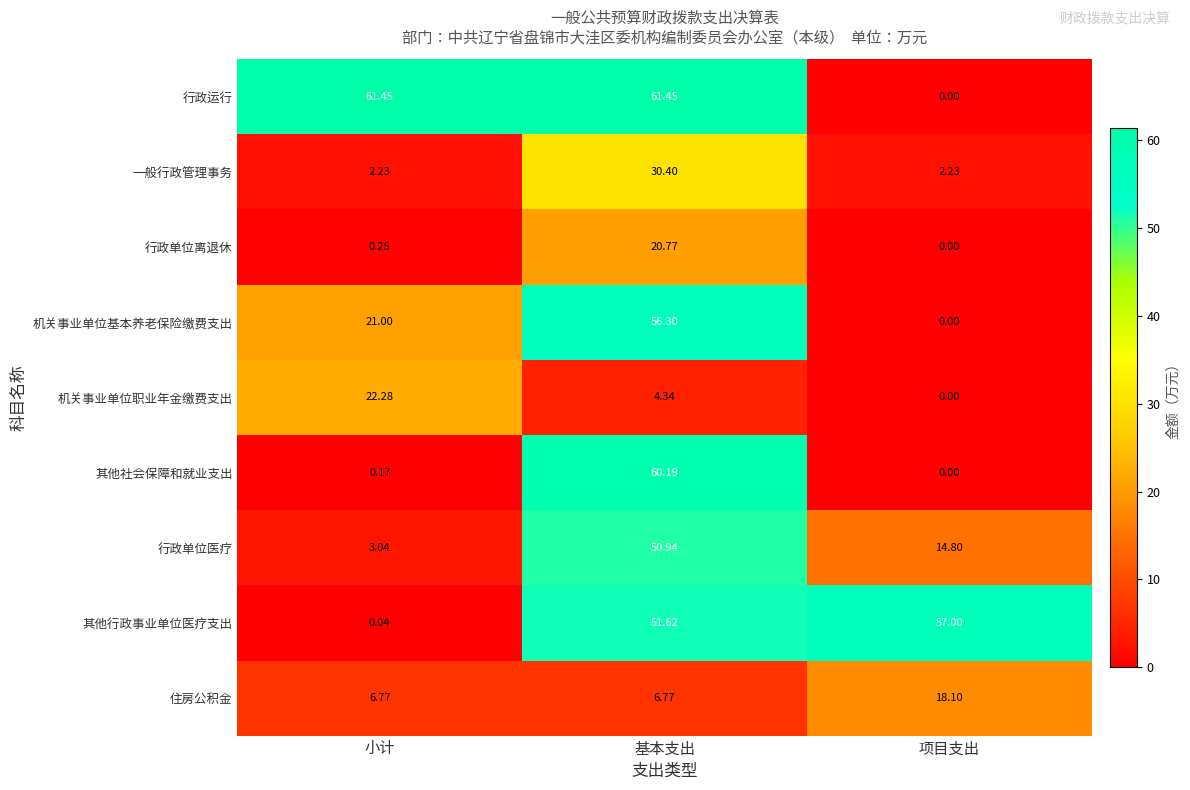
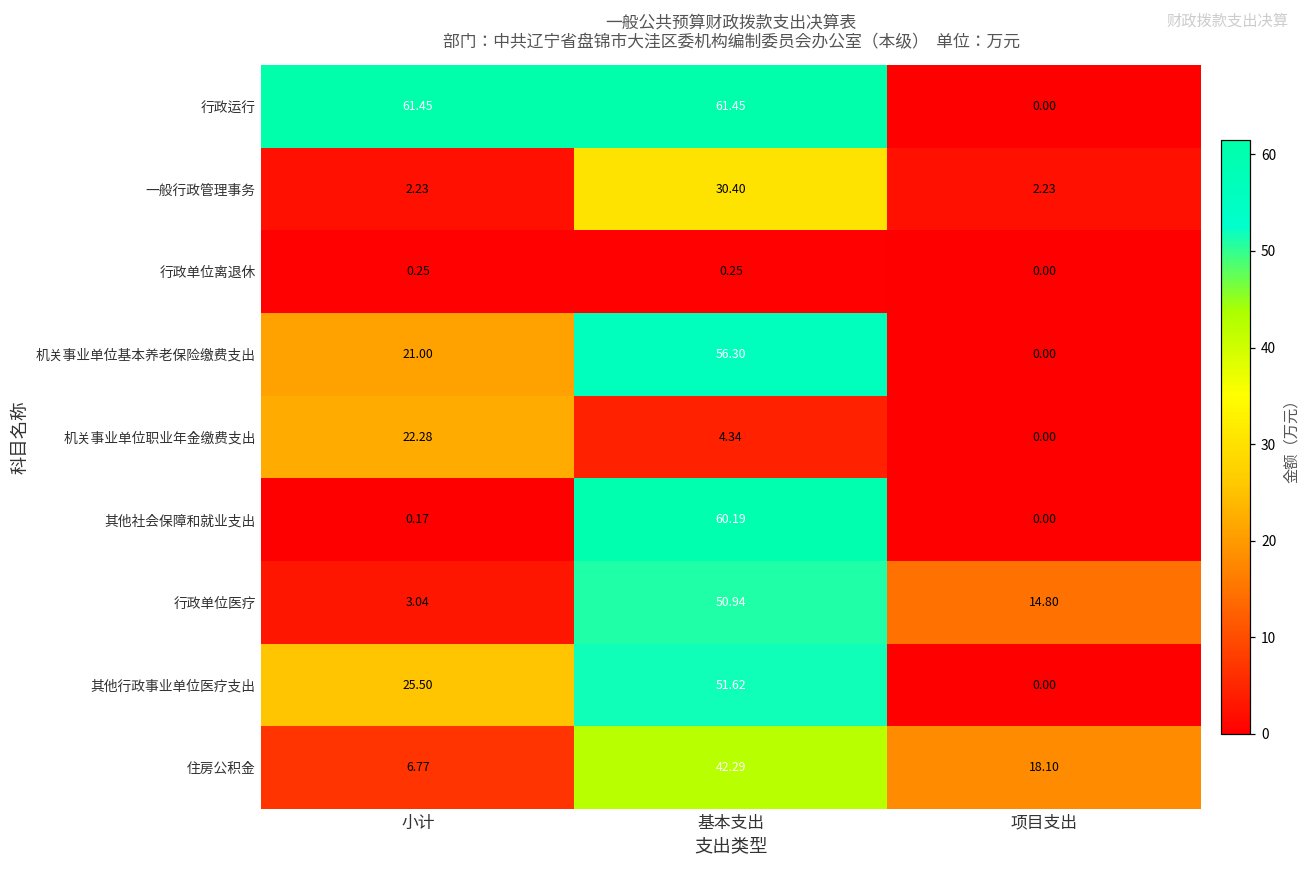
行政单位离退休, 基本支出: 20.77 -> 0.25
其他行政事业单位医疗支出, 小计: 0.04 -> 25.50
其他行政事业单位医疗支出, 项目支出: 57.00 -> 0.00
住房公积金, 基本支出: 6.77 -> 42.29
